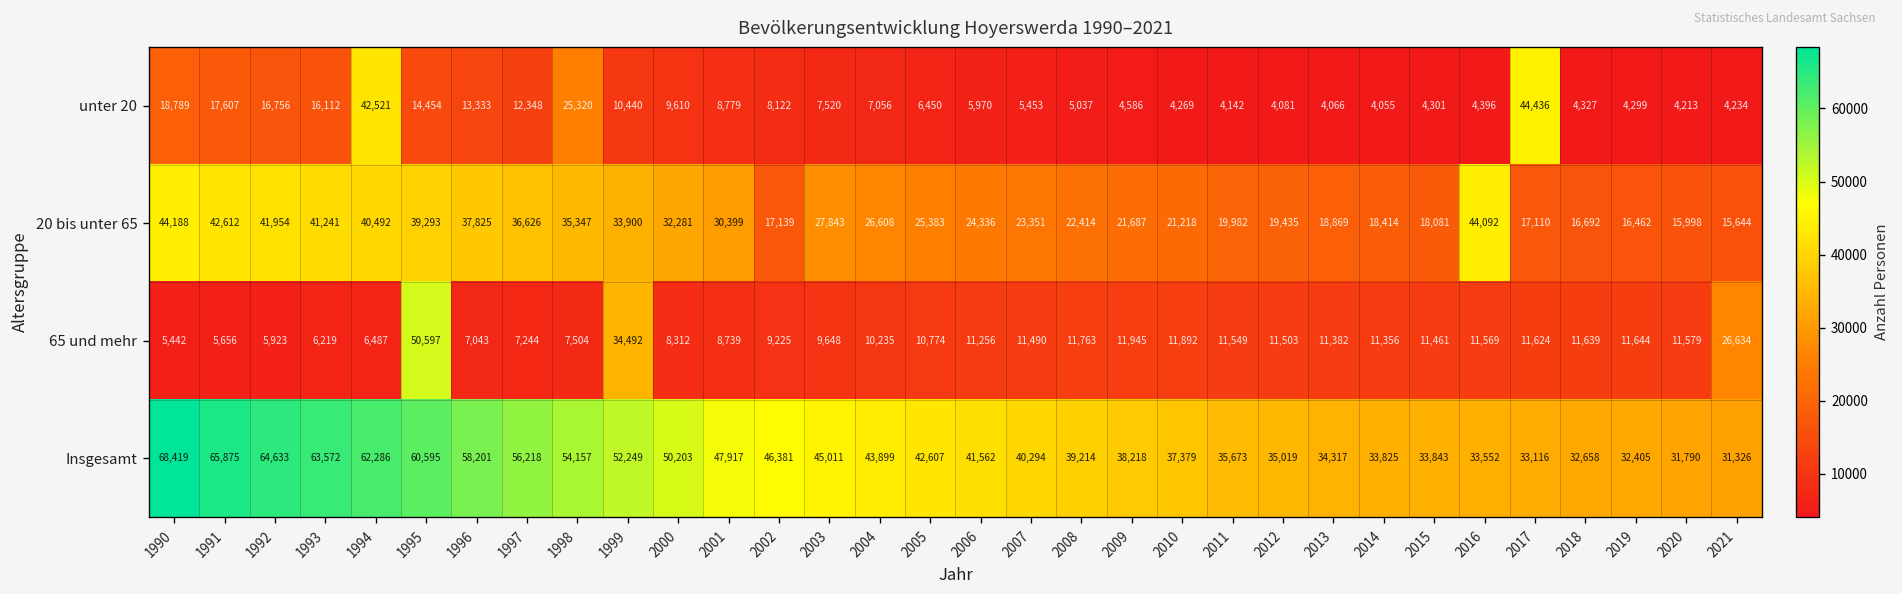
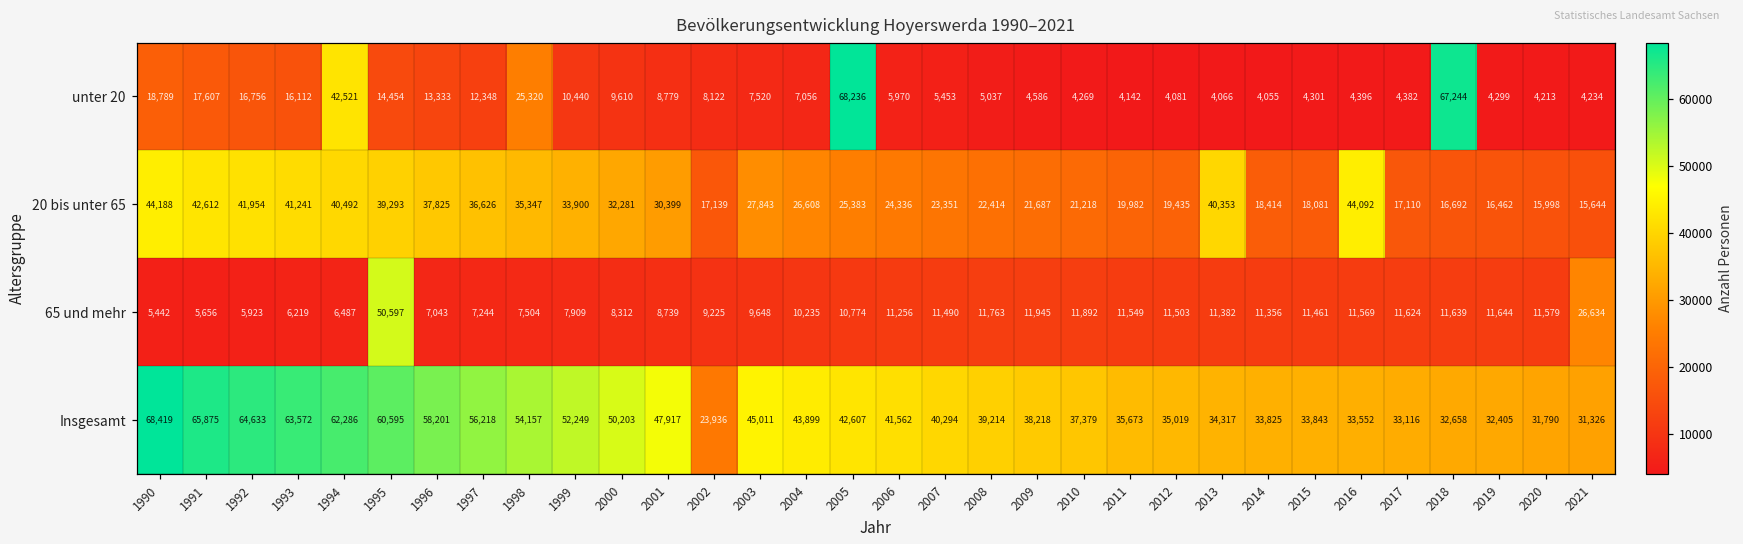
unter 20, 2005: 6,450 -> 68,236
unter 20, 2017: 44,436 -> 4,382
unter 20, 2018: 4,327 -> 67,244
20 bis unter 65, 2013: 18,869 -> 40,353
65 und mehr, 1999: 34,492 -> 7,909
Insgesamt, 2002: 46,381 -> 23,936
